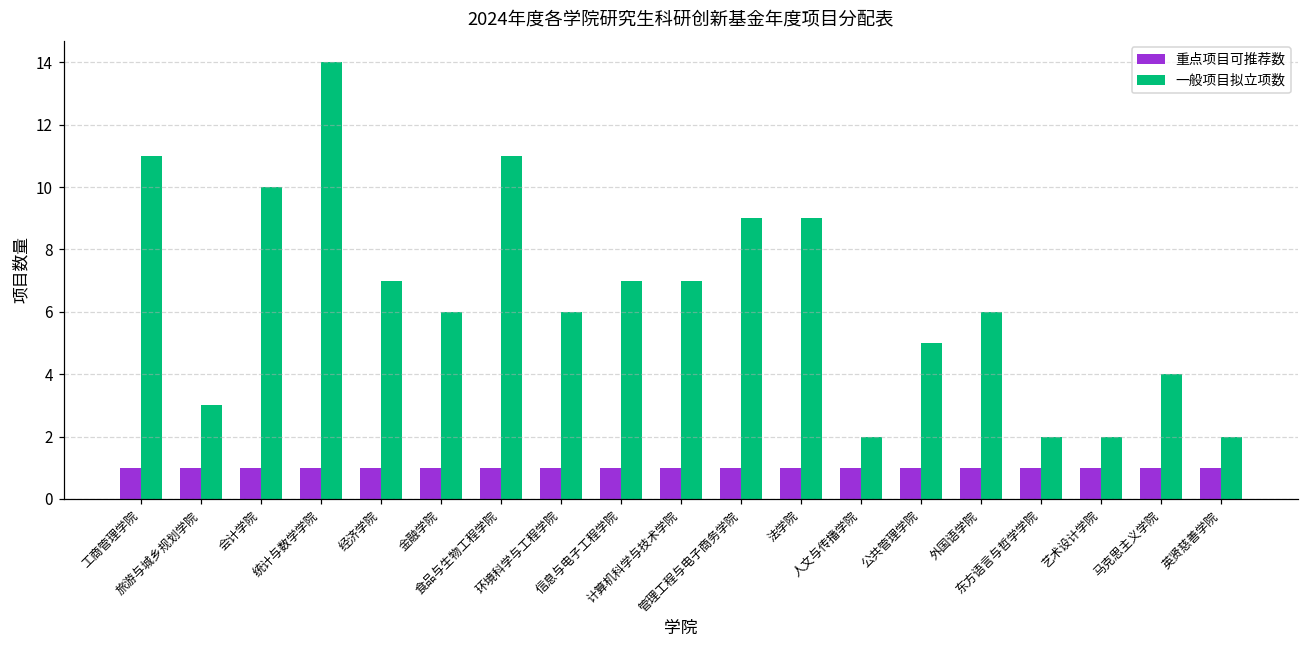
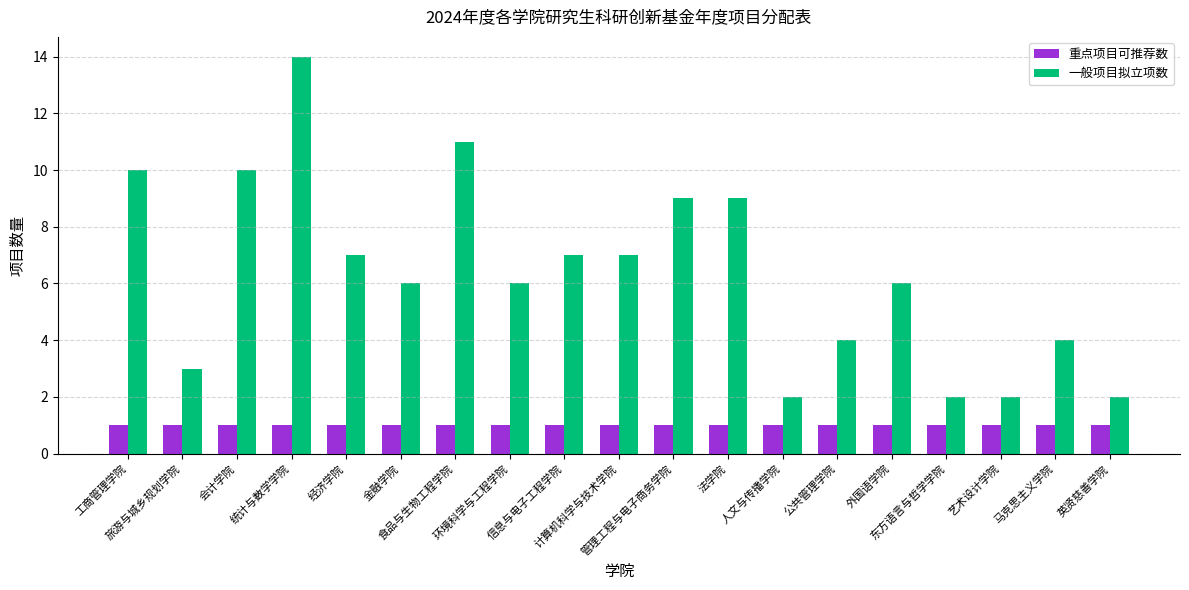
一般项目拟立项数, 工商管理学院: 11 -> 10
一般项目拟立项数, 公共管理学院: 5 -> 4
